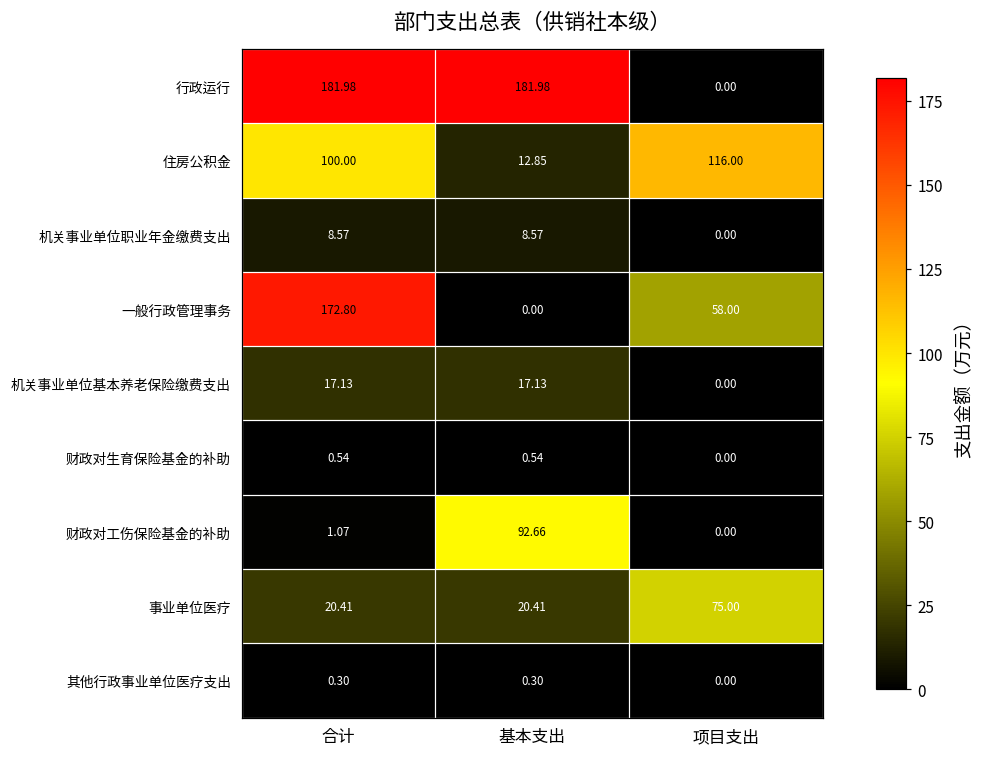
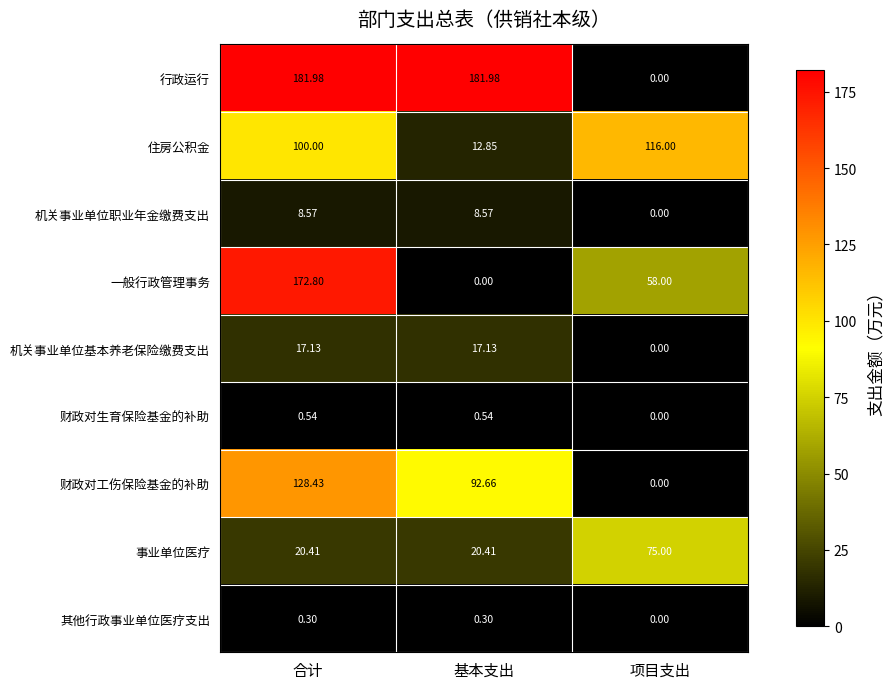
财政对工伤保险基金的补助, 合计: 1.07 -> 128.43
